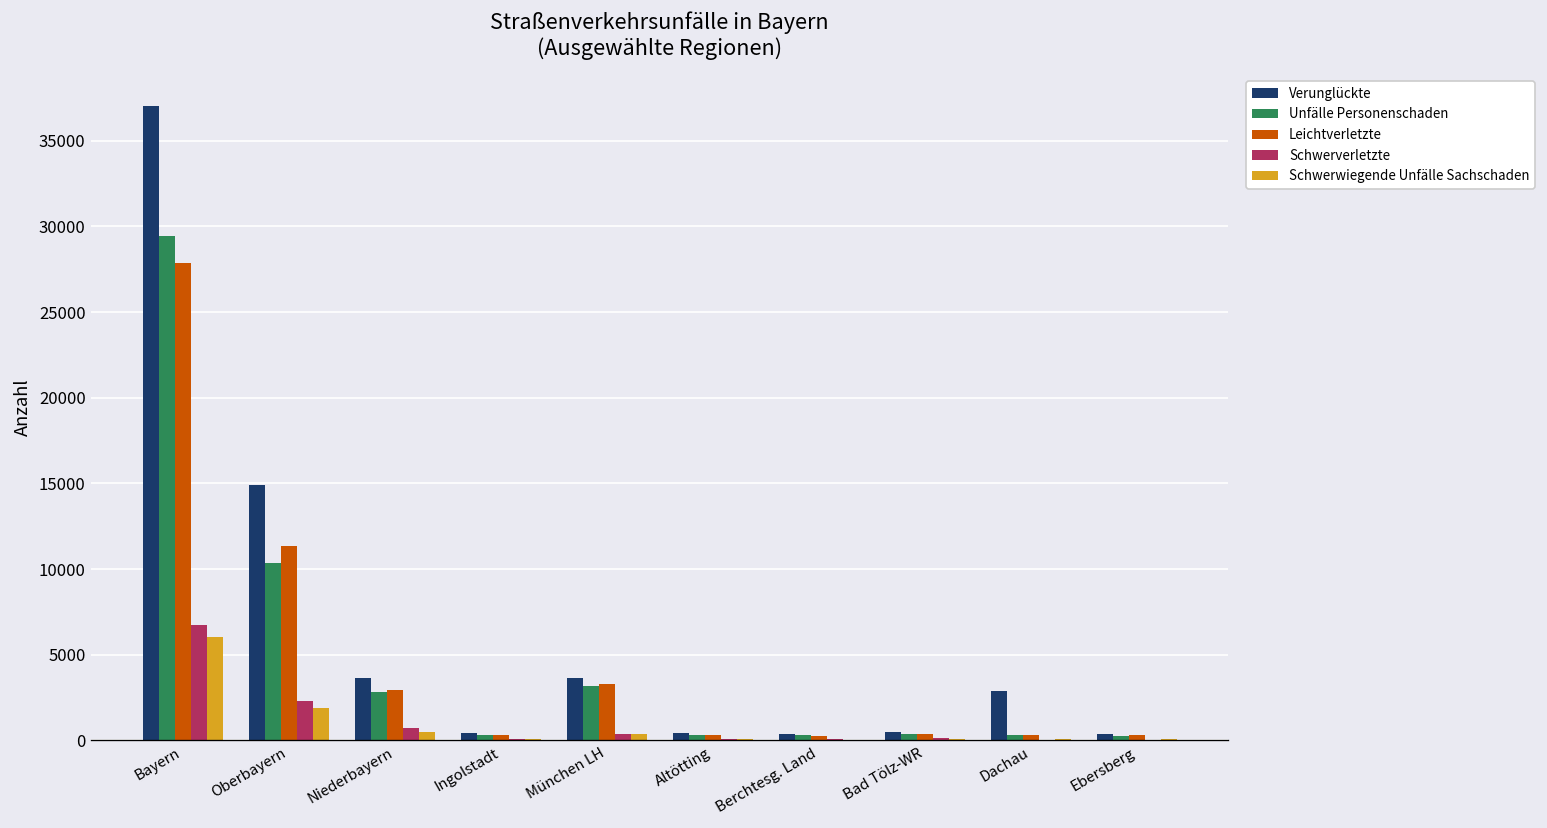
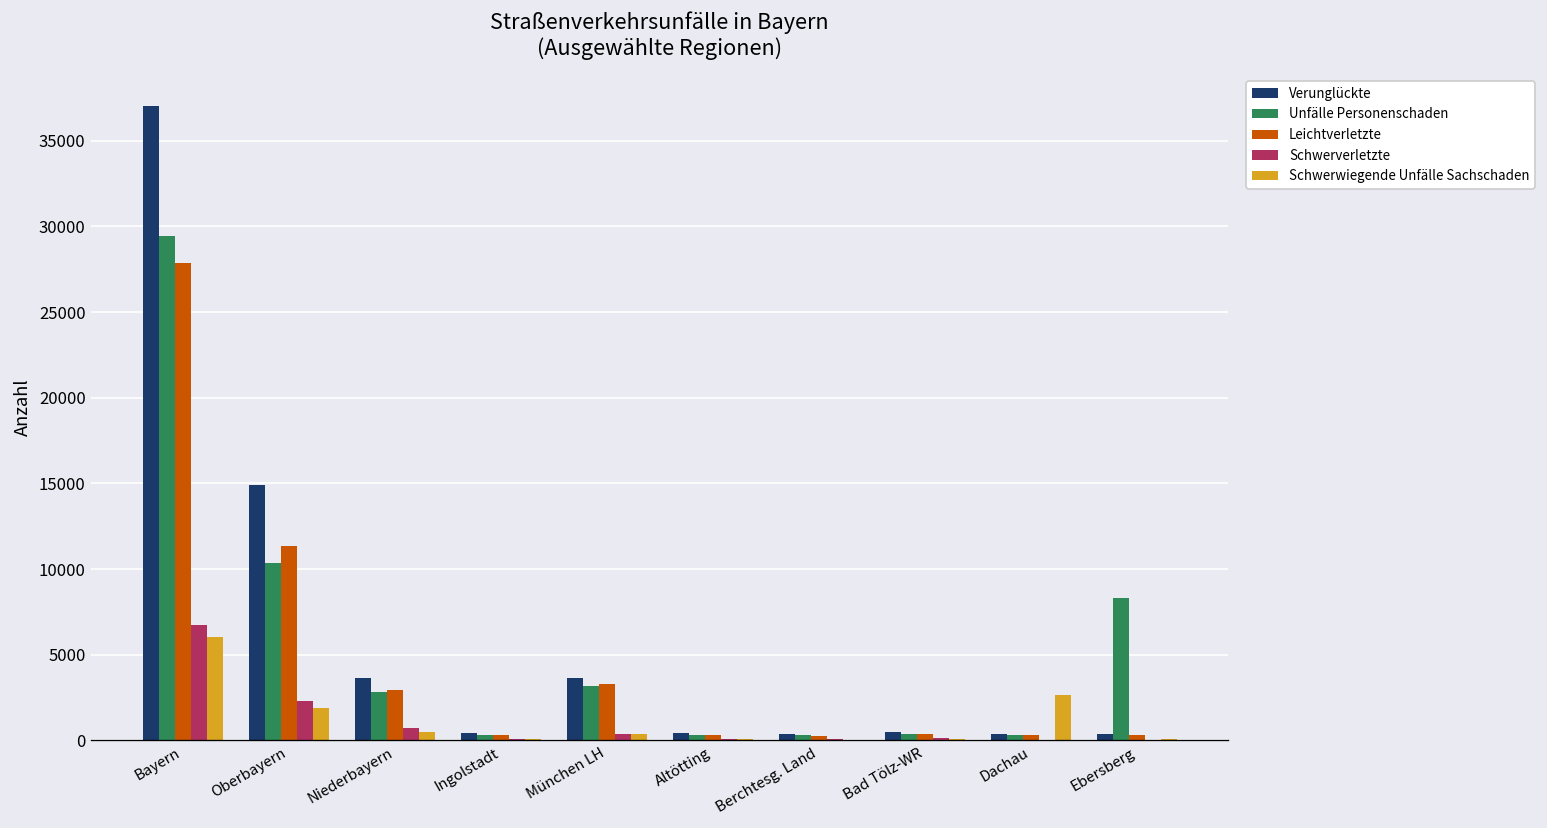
Verunglückte, Dachau: 2900 -> 400
Schwerwiegende Unfälle Sachschaden, Dachau: 100 -> 2700
Unfälle Personenschaden, Ebersberg: 300 -> 8300
